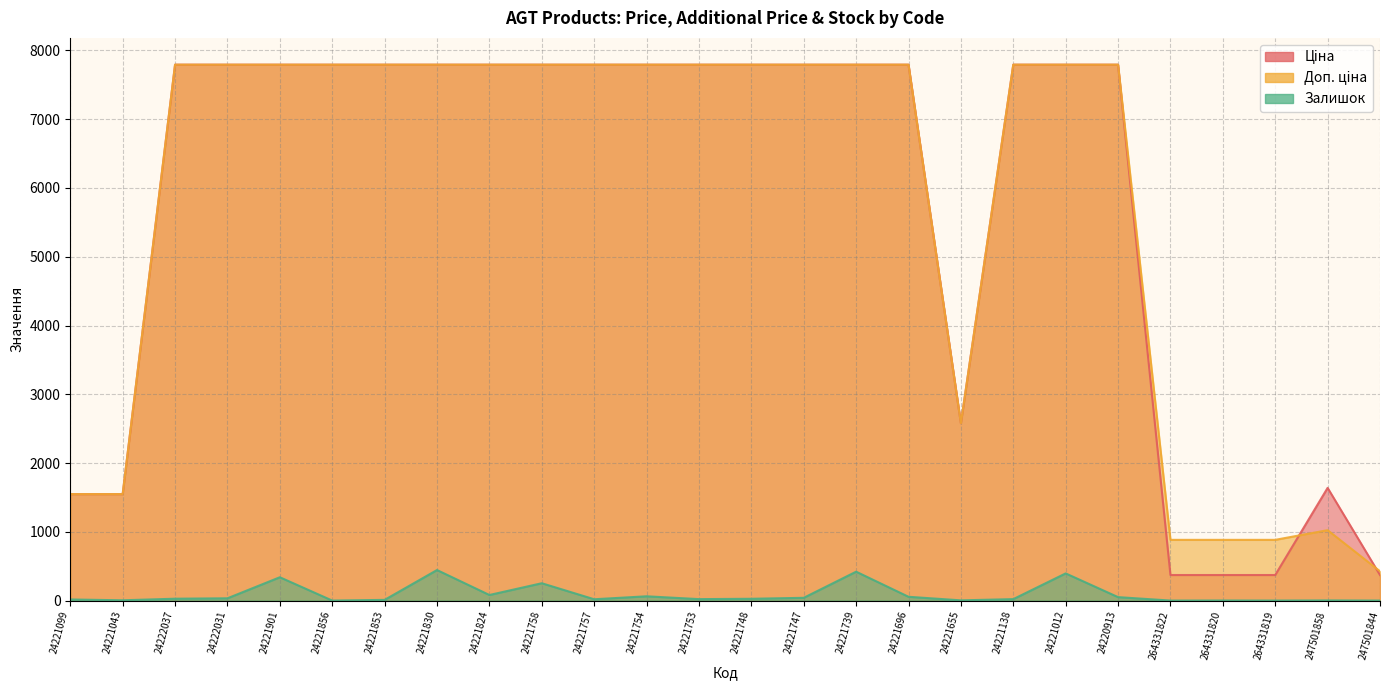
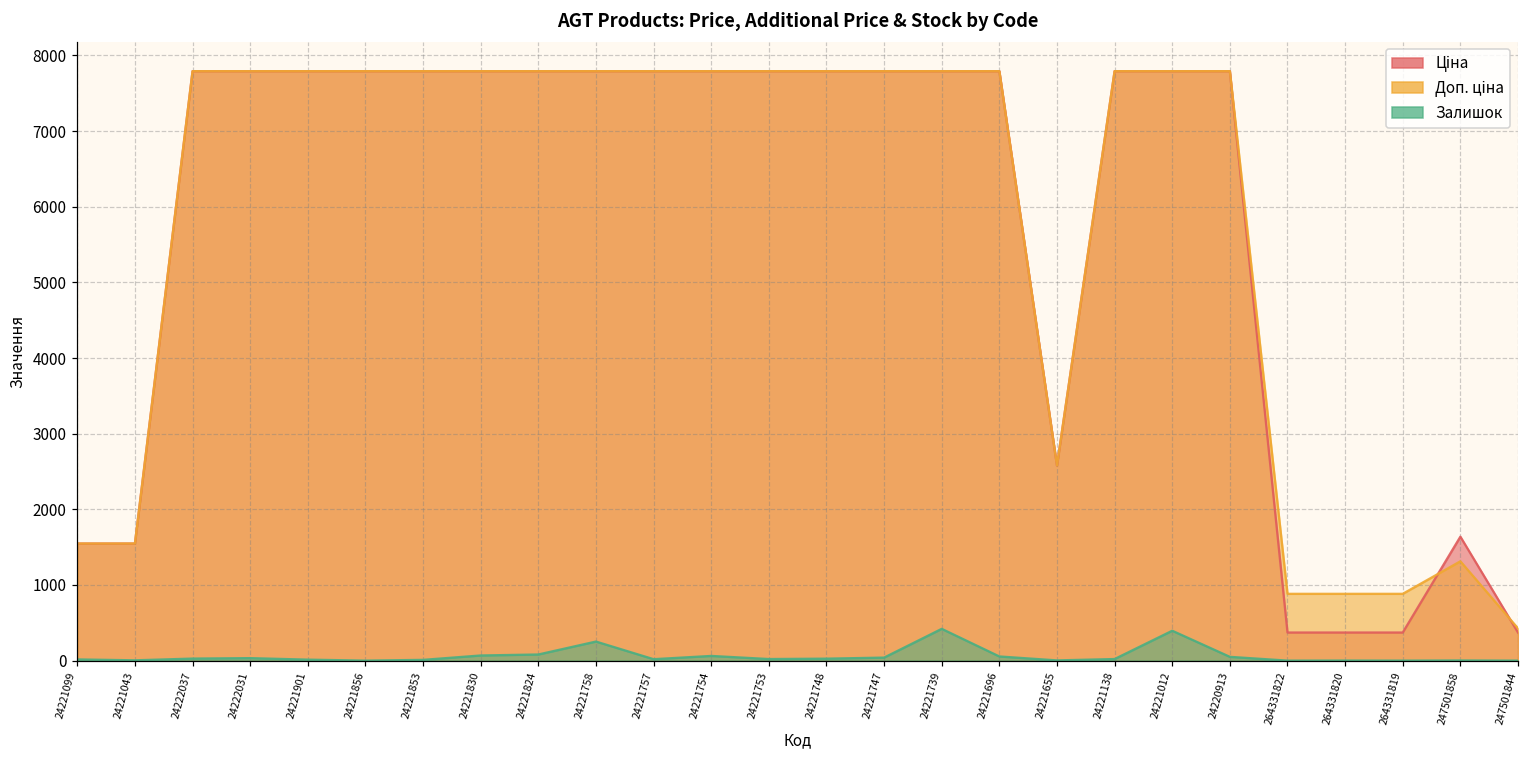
Залишок, 24221901: 300 -> 0
Залишок, 24221830: 400 -> 100
Доп. ціна, 247501858: 1000 -> 1300
